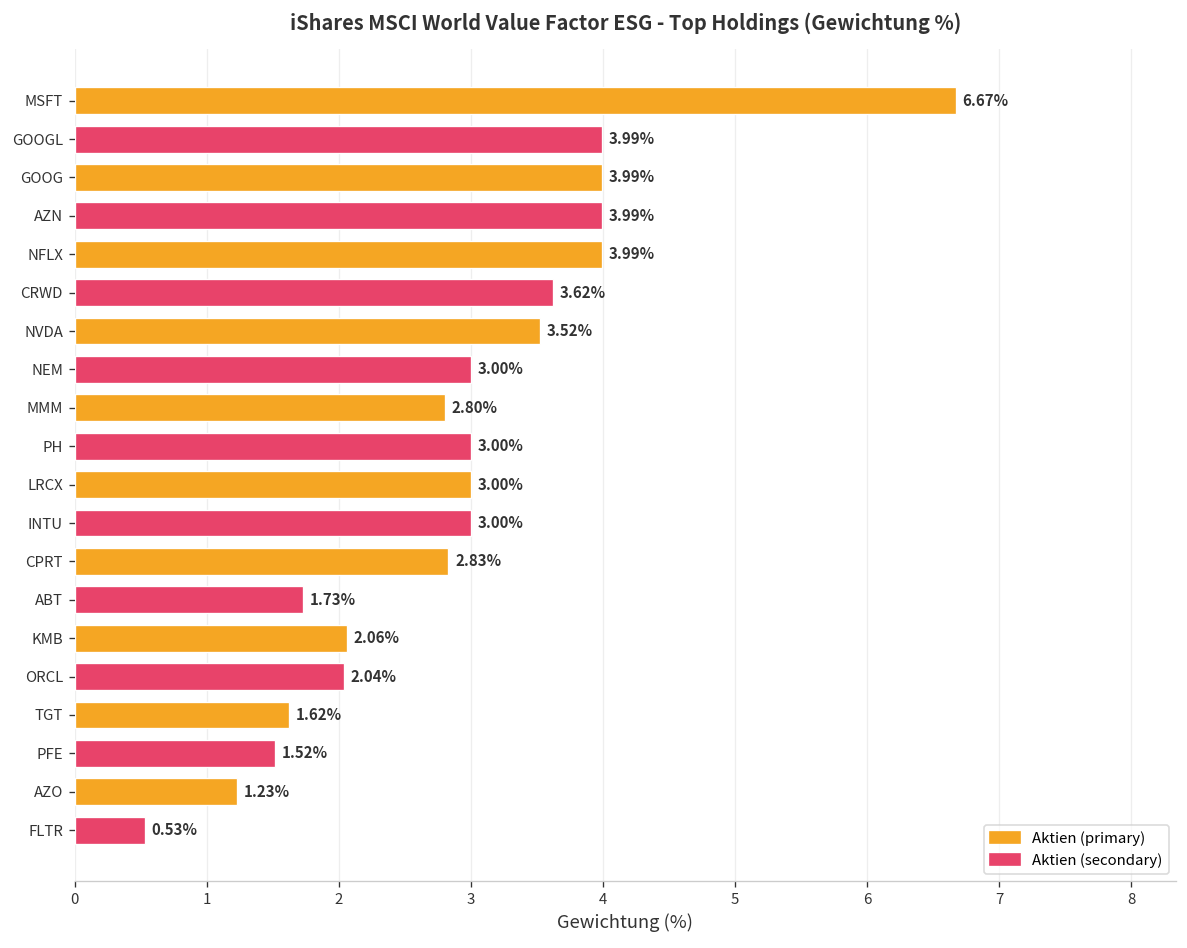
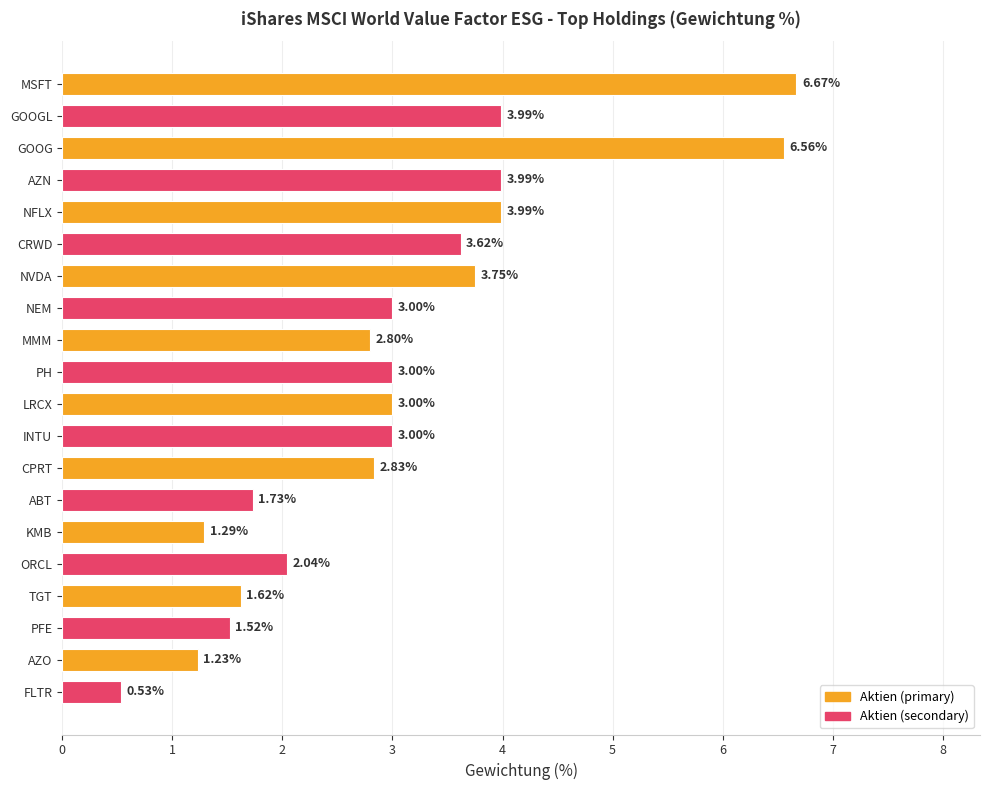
GOOG: 3.99% -> 6.56%
NVDA: 3.52% -> 3.75%
KMB: 2.06% -> 1.29%
